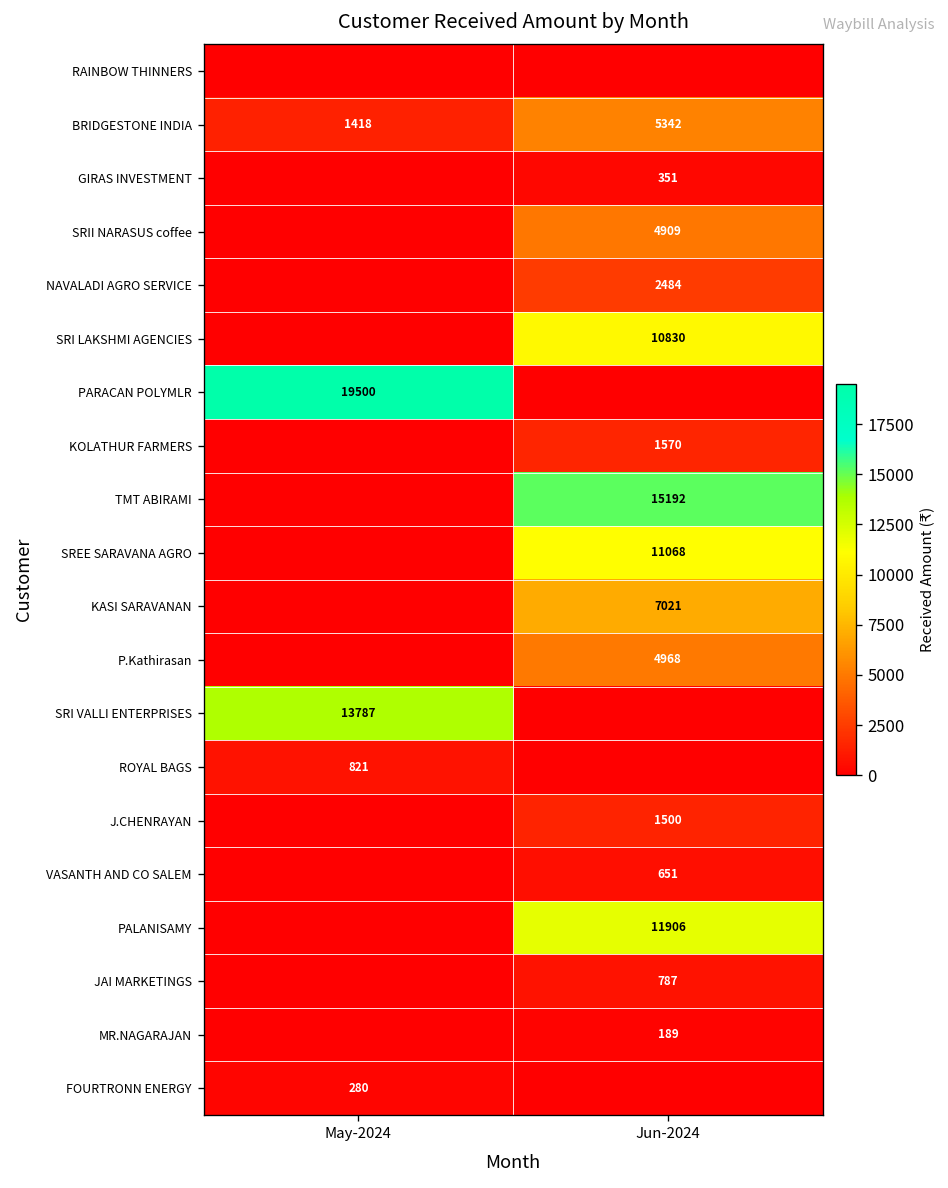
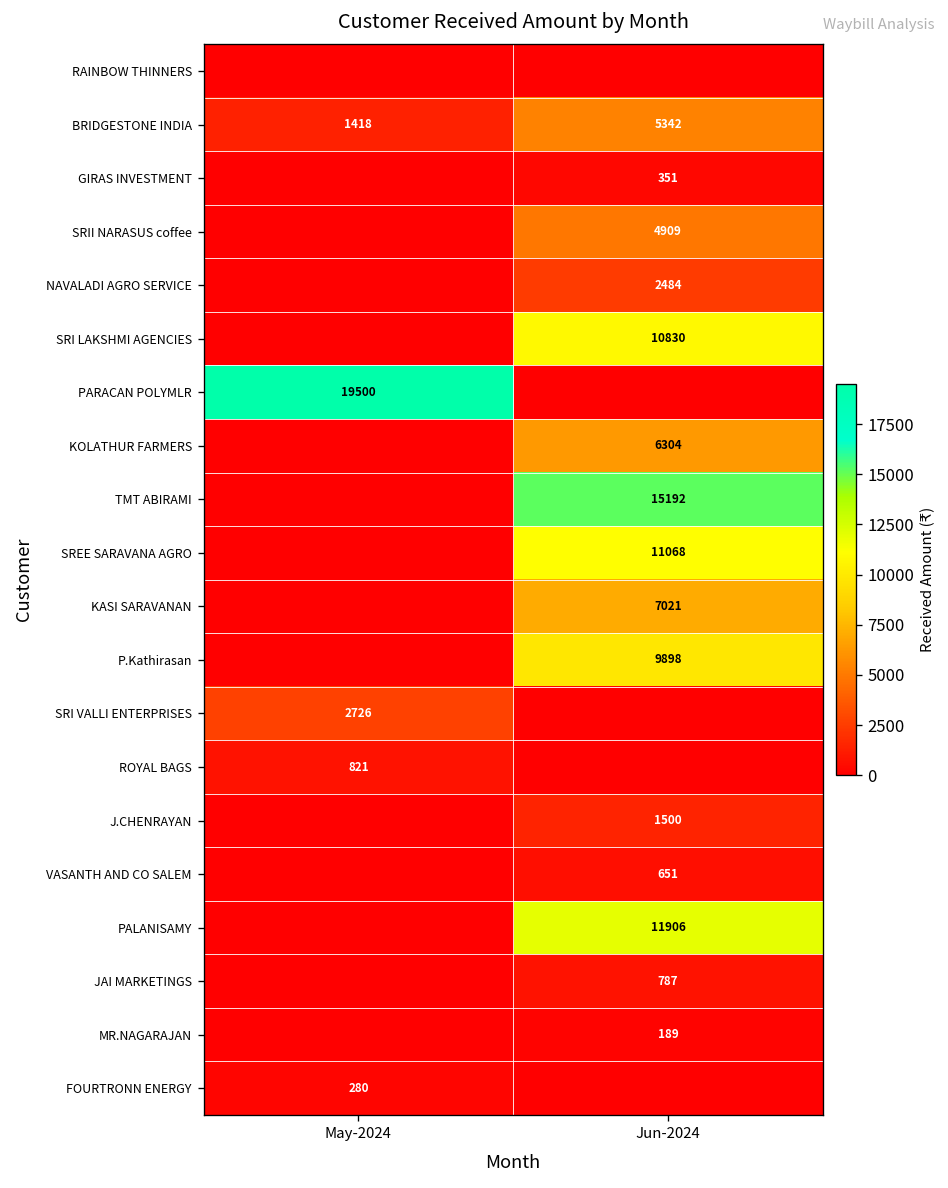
KOLATHUR FARMERS, Jun-2024: 1570 -> 6304
P.Kathirasan, Jun-2024: 4968 -> 9898
SRI VALLI ENTERPRISES, May-2024: 13787 -> 2726
